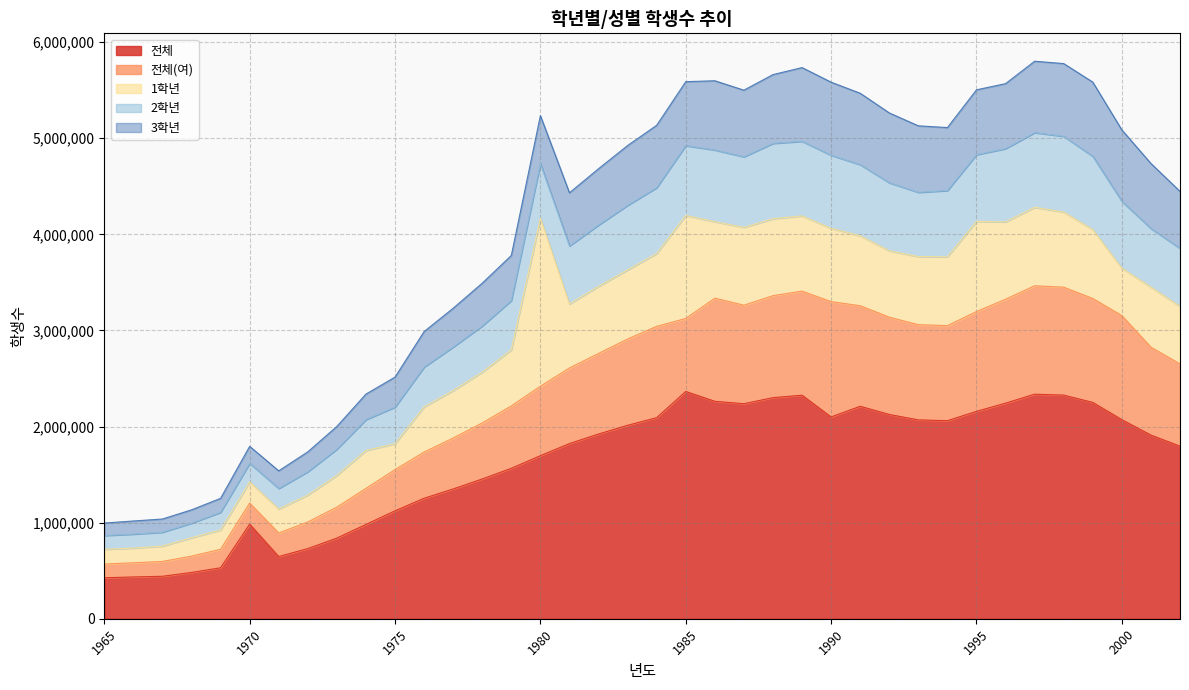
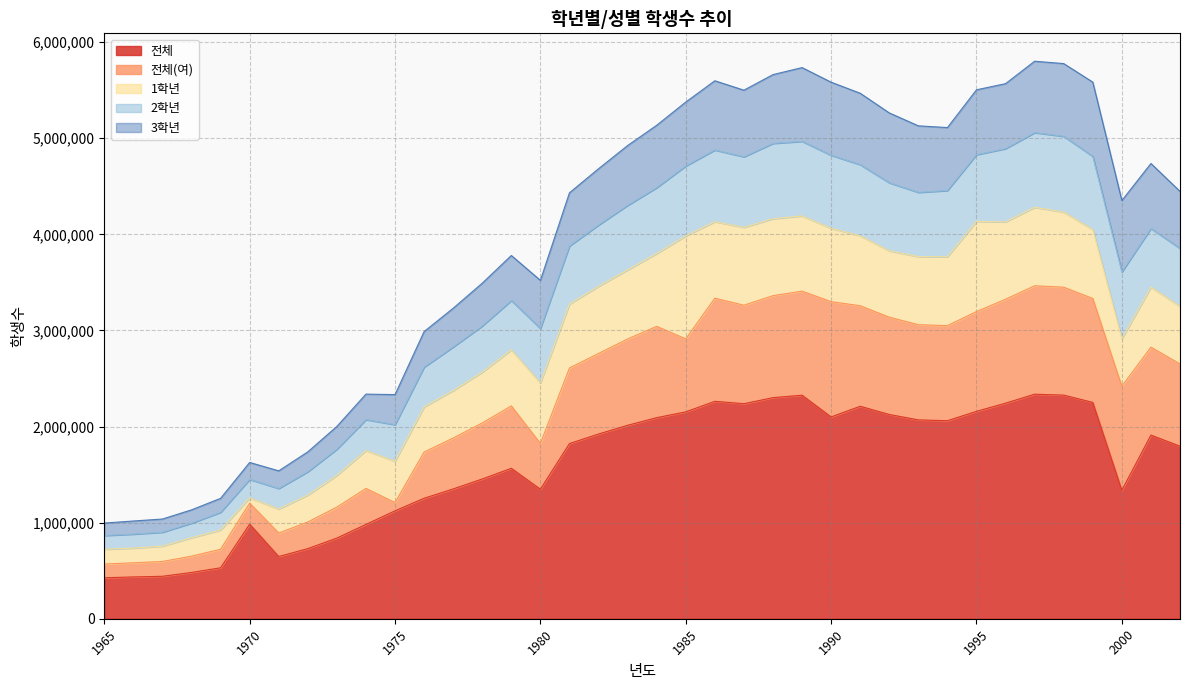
1학년, 1970: 200,000 -> 100,000
전체(여), 1975: 400,000 -> 100,000
1학년, 1975: 300,000 -> 400,000
전체, 1980: 1,700,000 -> 1,300,000
전체(여), 1980: 700,000 -> 500,000
1학년, 1980: 1,700,000 -> 600,000
전체, 1985: 2,400,000 -> 2,200,000
전체, 2000: 2,100,000 -> 1,300,000
